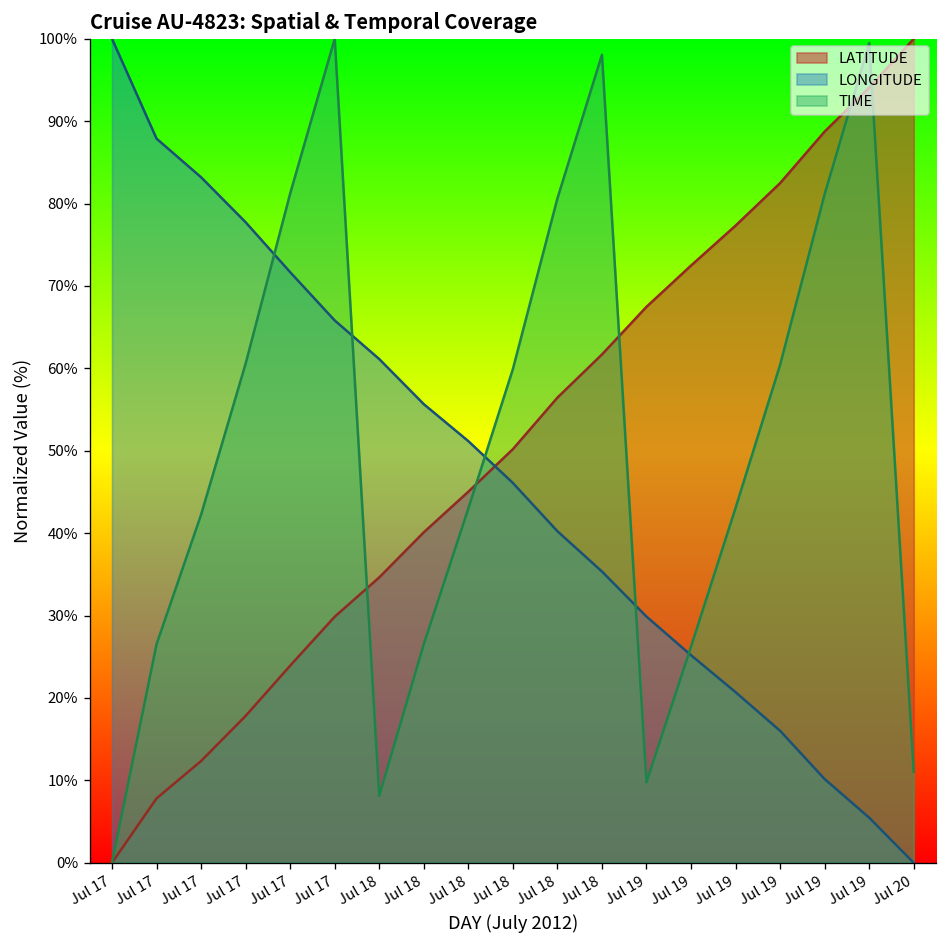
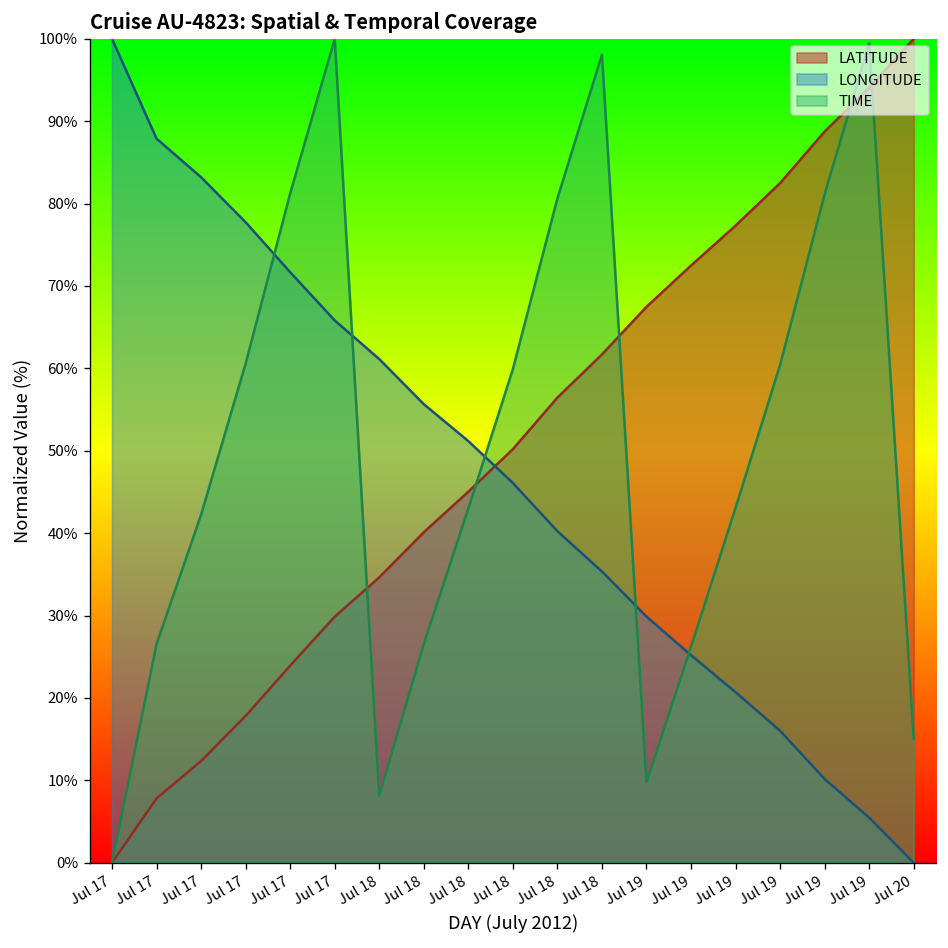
TIME, Jul 20: 11% -> 15%
